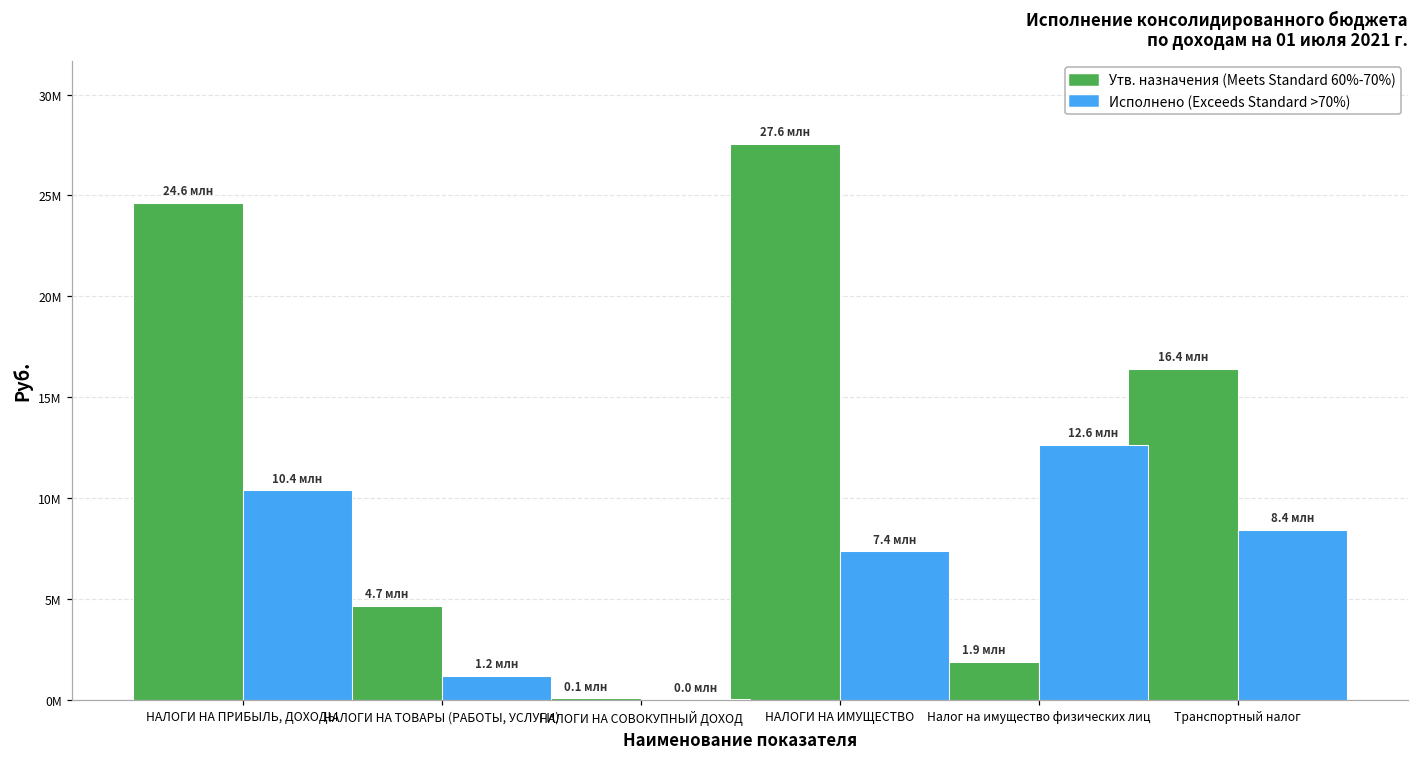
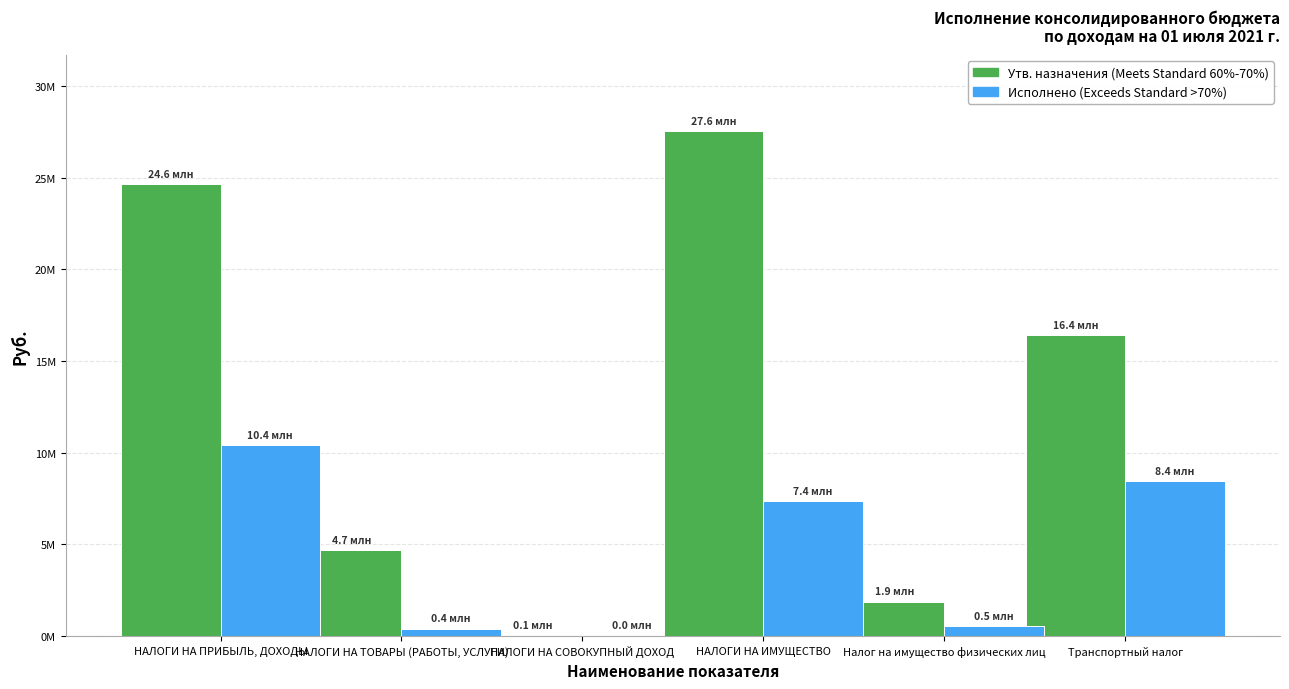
Исполнено (Exceeds Standard >70%), НАЛОГИ НА ТОВАРЫ (РАБОТЫ, УСЛУГИ): 1.2 -> 0.4
Исполнено (Exceeds Standard >70%), Налог на имущество физических лиц: 12.6 -> 0.5
